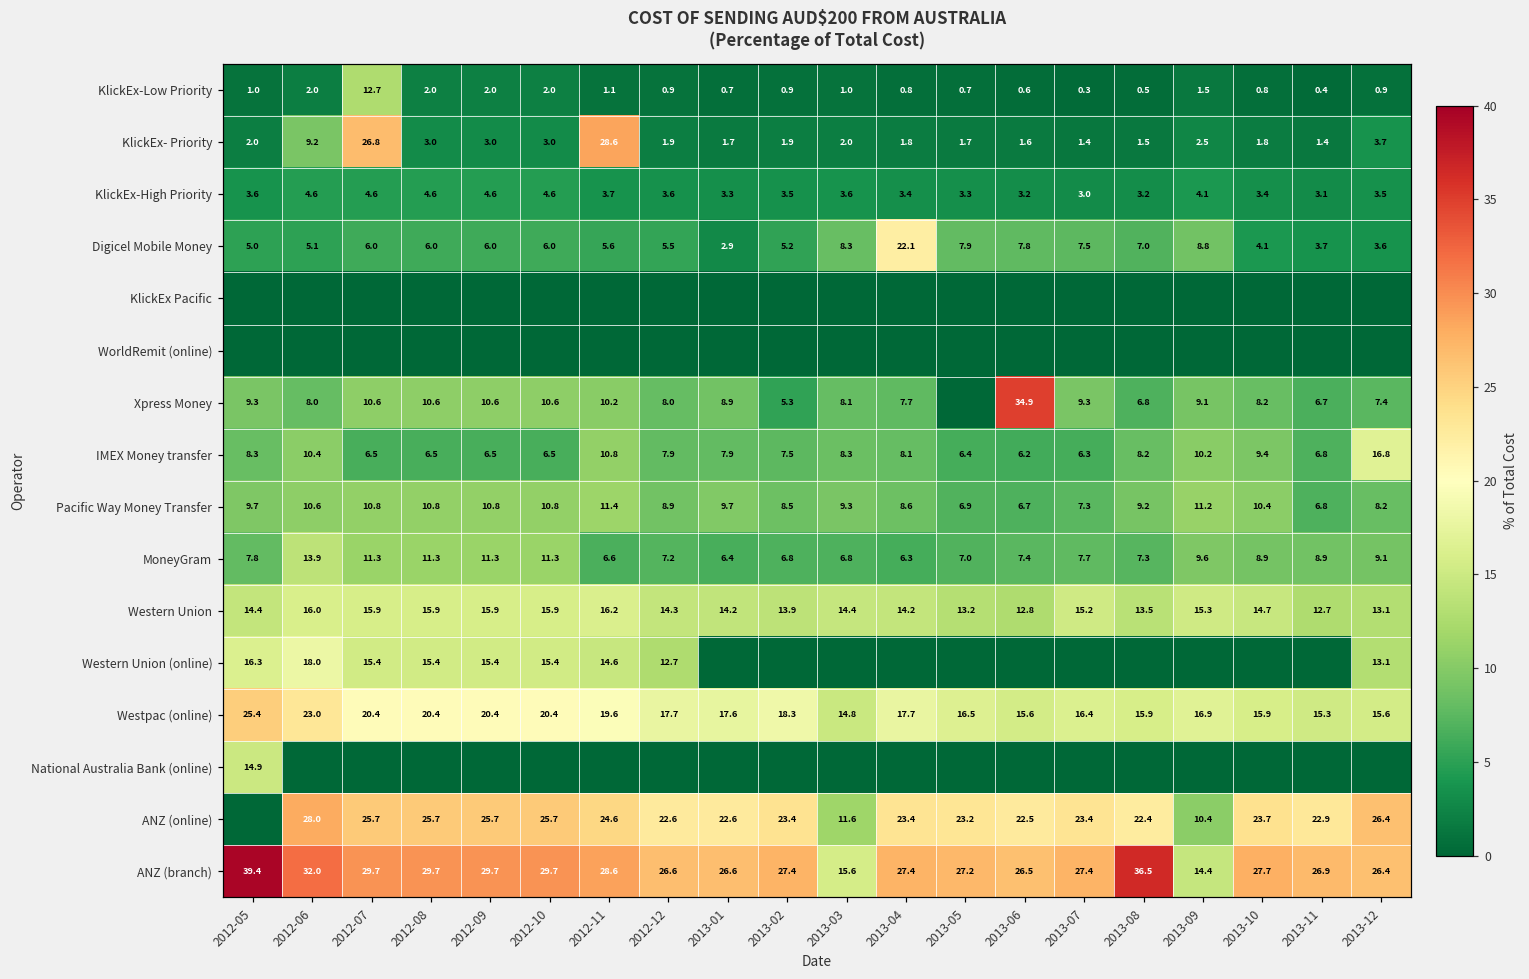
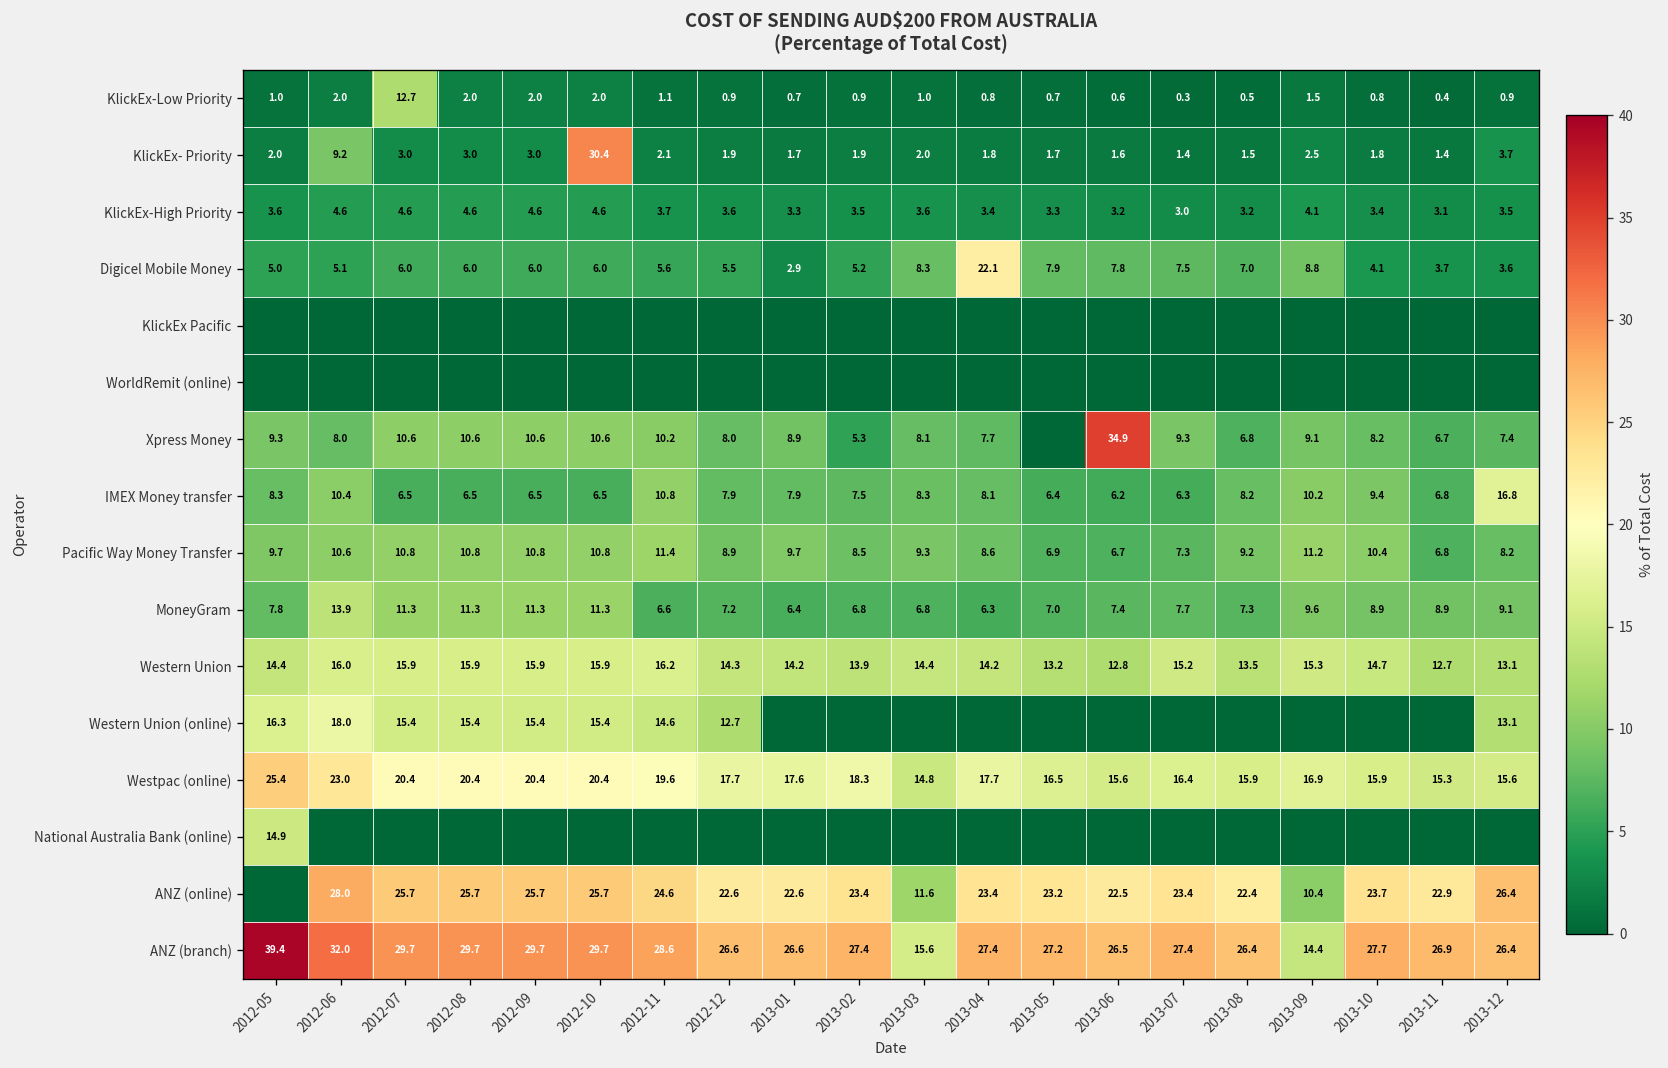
KlickEx- Priority, 2012-07: 26.8 -> 3.0
KlickEx- Priority, 2012-10: 3.0 -> 30.4
KlickEx- Priority, 2012-11: 28.6 -> 2.1
ANZ (branch), 2013-08: 36.5 -> 26.4
